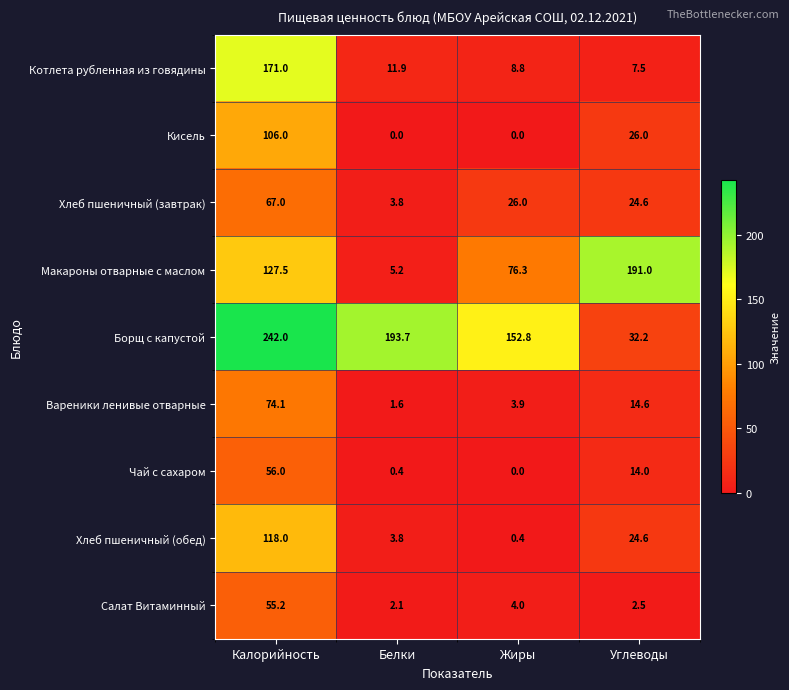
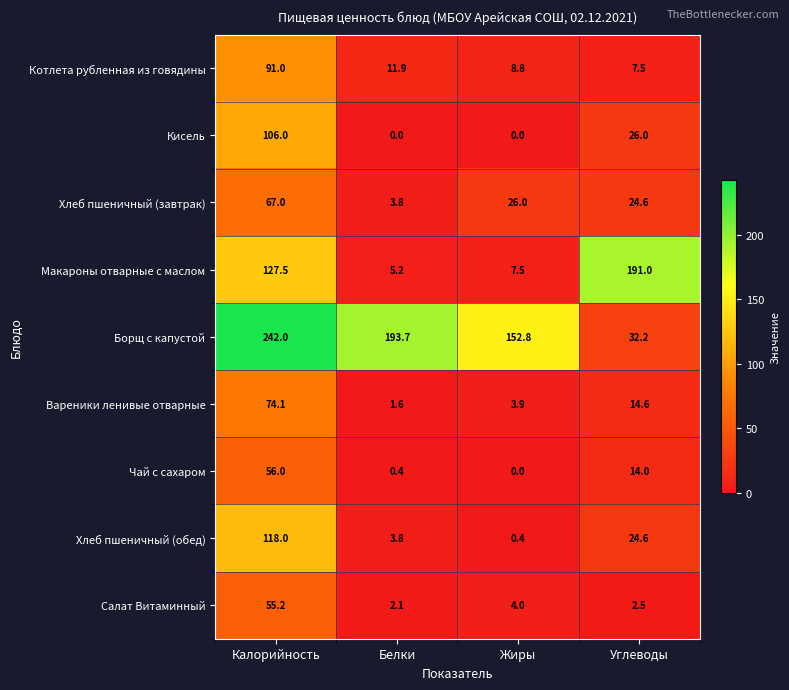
Котлета рубленная из говядины, Калорийность: 171.0 -> 91.0
Макароны отварные с маслом, Жиры: 76.3 -> 7.5
